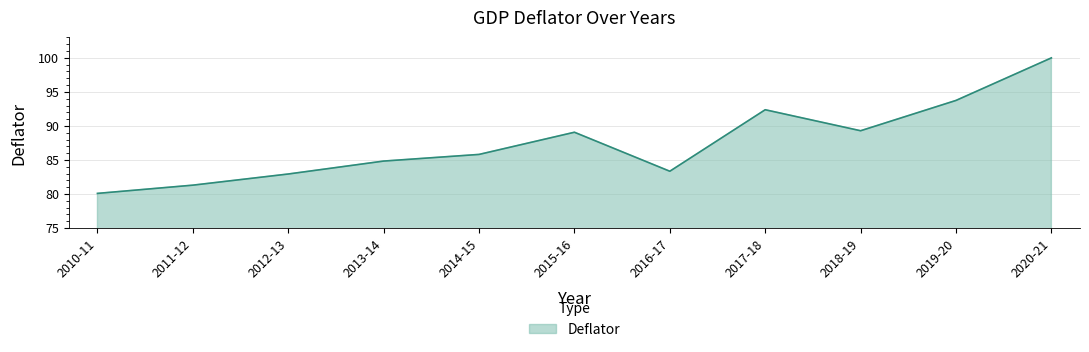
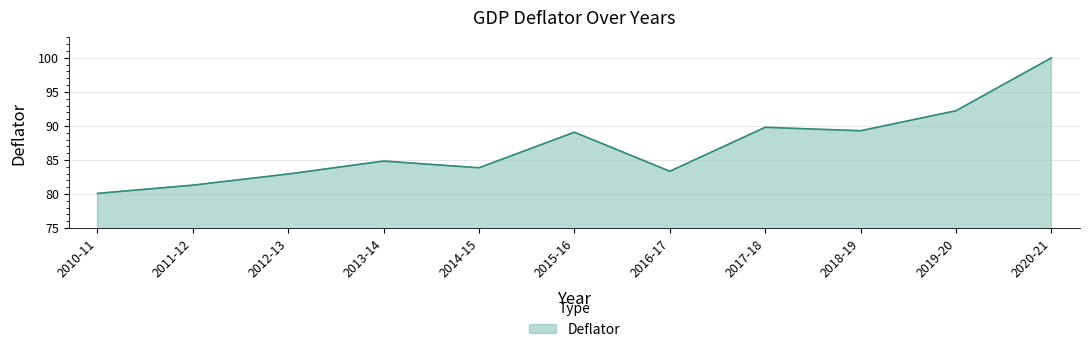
2014-15: 86 -> 84
2017-18: 92 -> 90
2019-20: 94 -> 92
